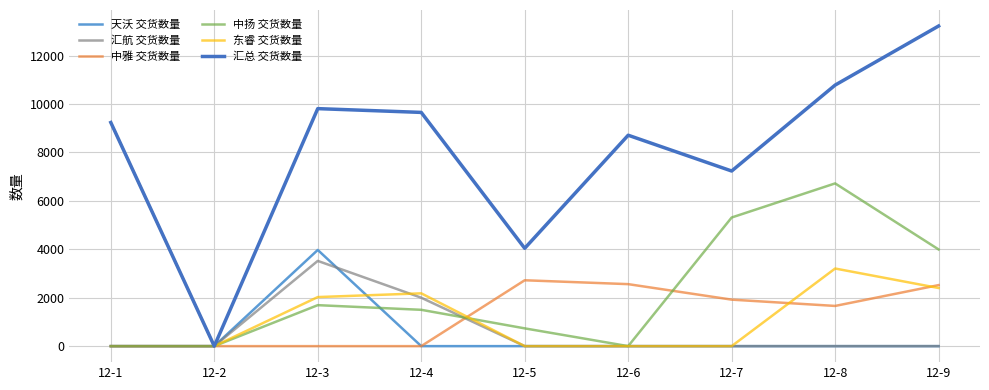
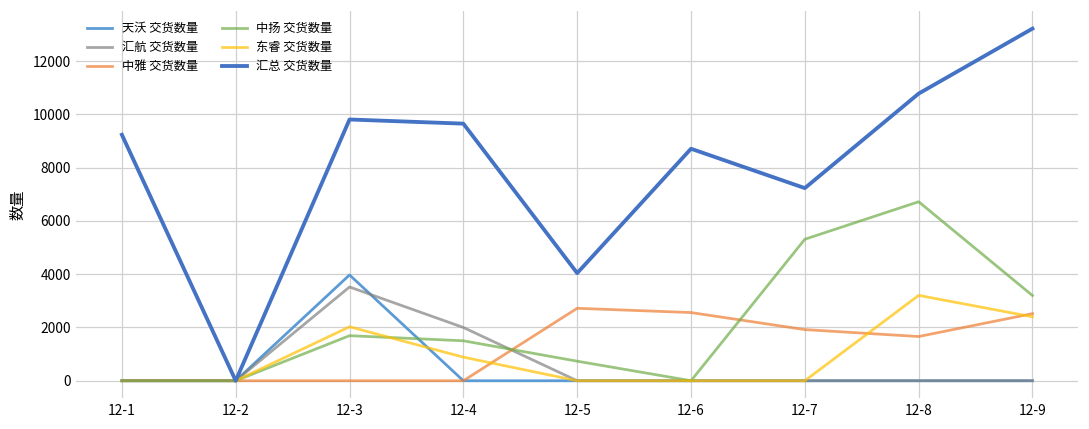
东睿 交货数量, 12-4: 2200 -> 900
中扬 交货数量, 12-9: 4000 -> 3200
